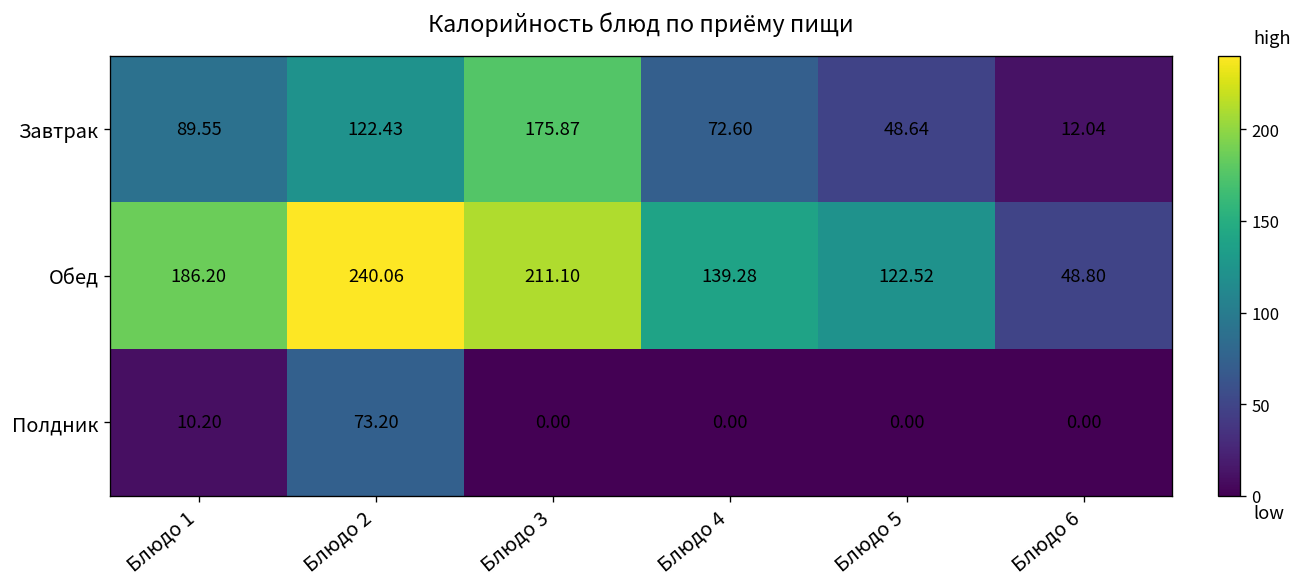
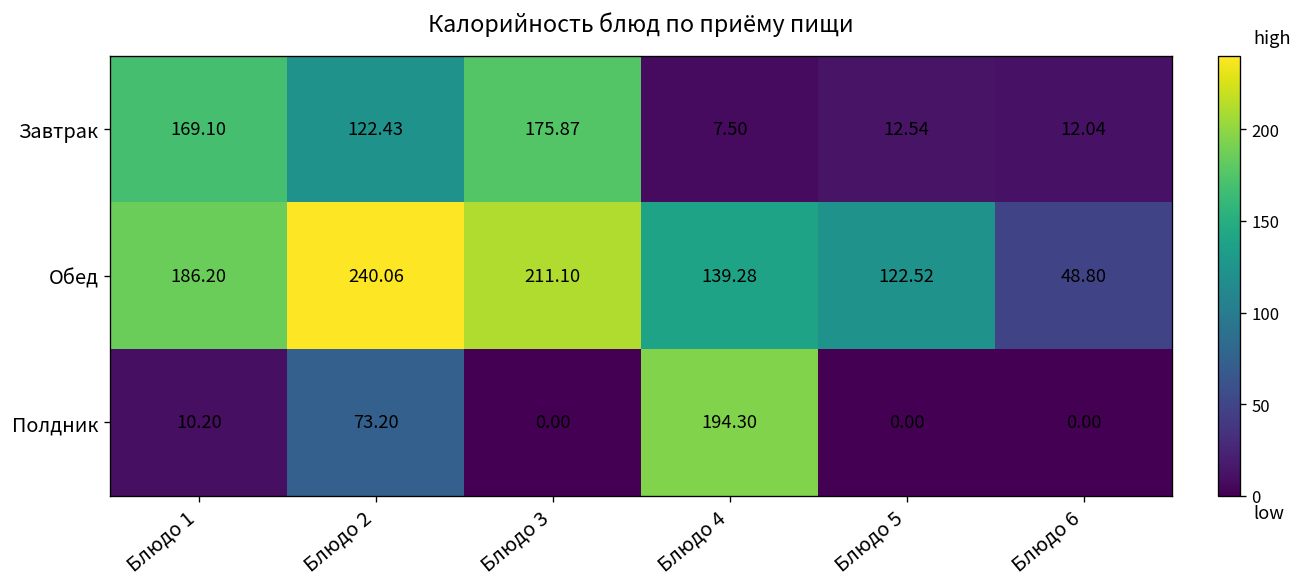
Завтрак, Блюдо 1: 89.55 -> 169.10
Завтрак, Блюдо 4: 72.60 -> 7.50
Завтрак, Блюдо 5: 48.64 -> 12.54
Полдник, Блюдо 4: 0.00 -> 194.30
